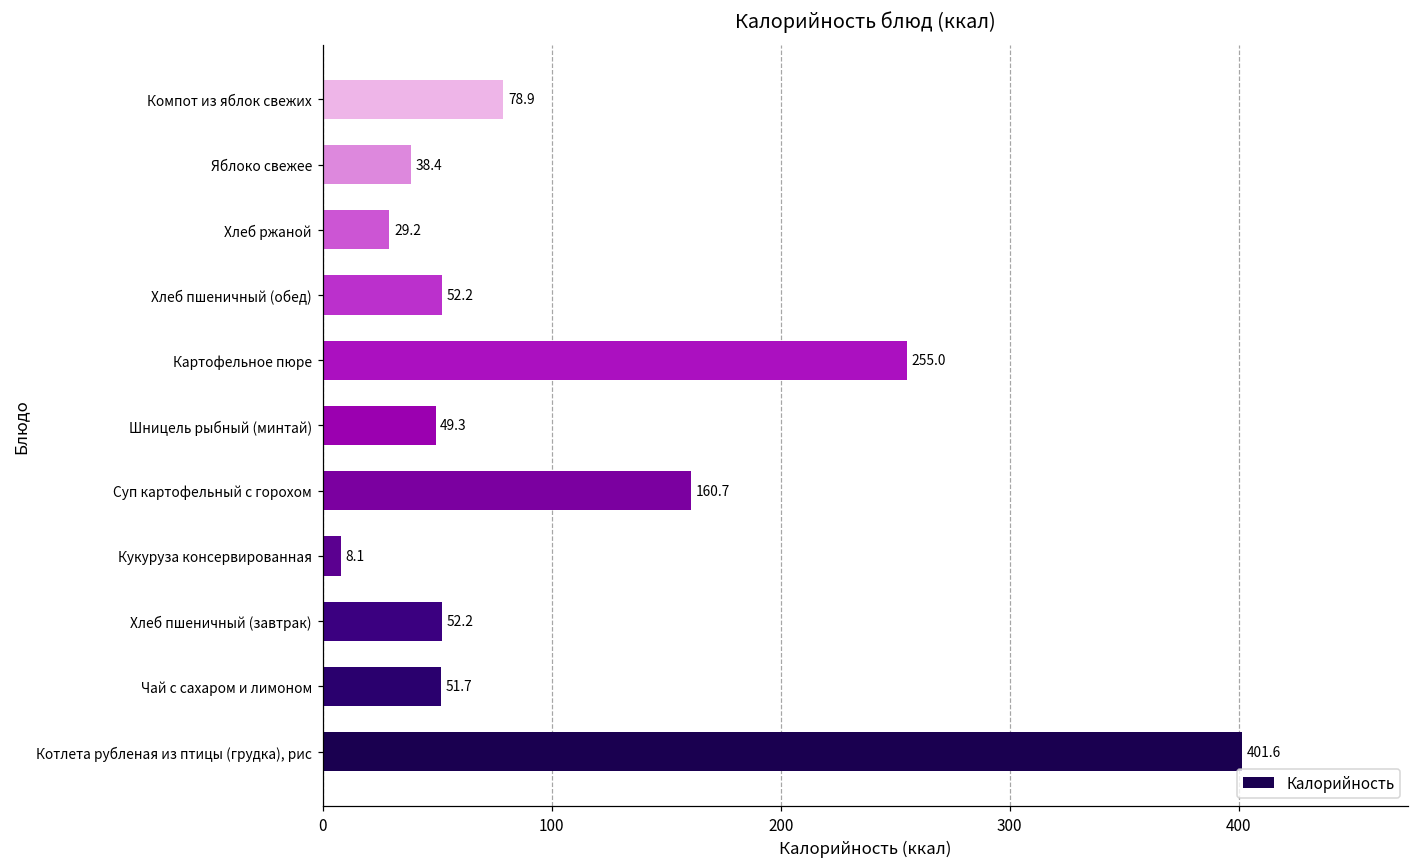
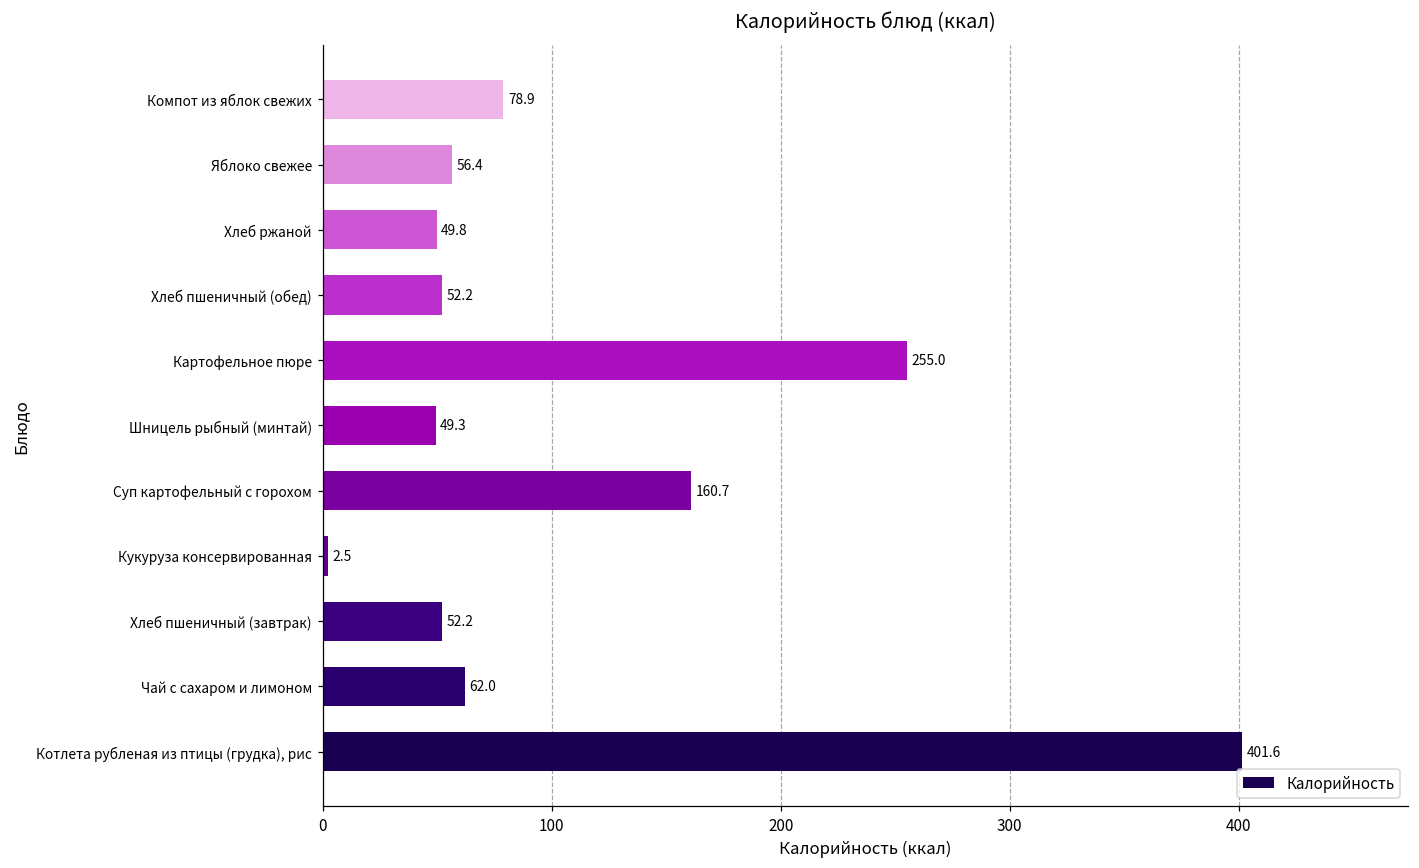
Яблоко свежее: 38.4 -> 56.4
Хлеб ржаной: 29.2 -> 49.8
Кукуруза консервированная: 8.1 -> 2.5
Чай с сахаром и лимоном: 51.7 -> 62.0
